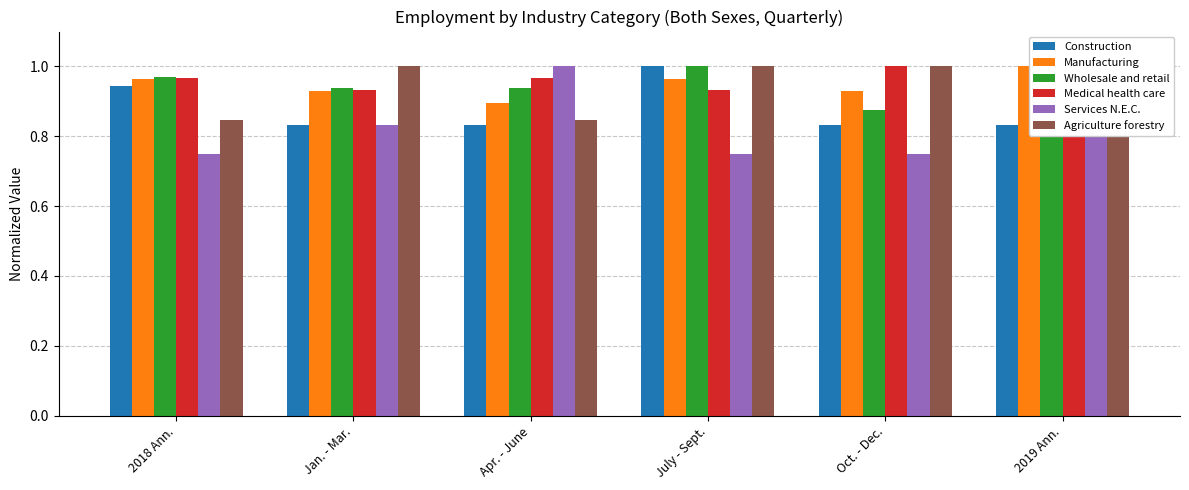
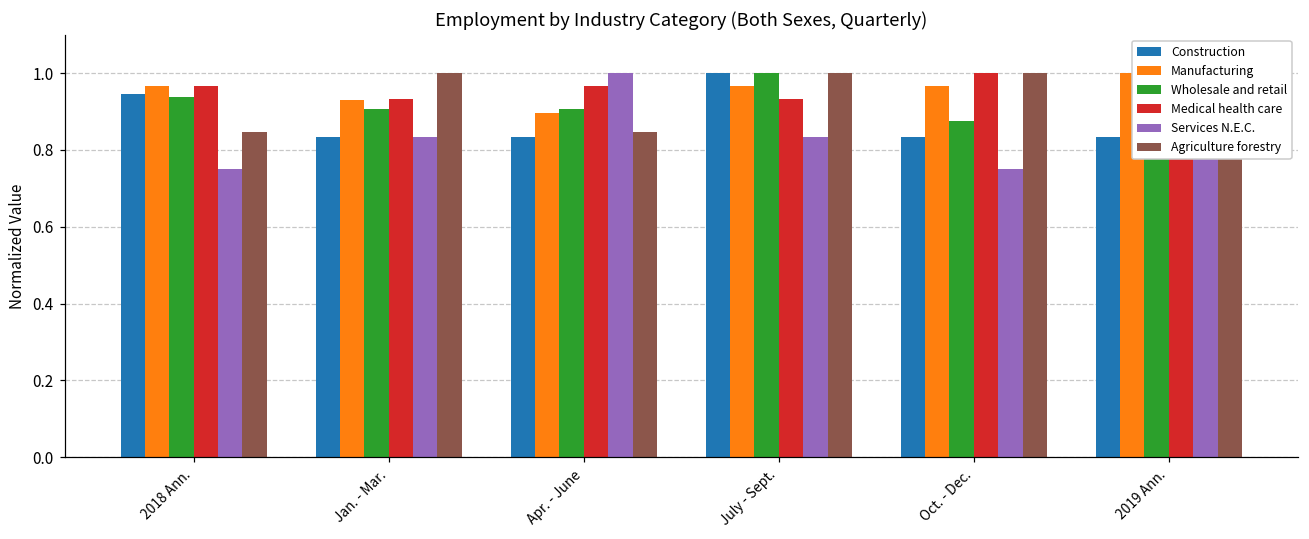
Wholesale and retail, 2018 Ann.: 0.97 -> 0.94
Wholesale and retail, Jan. - Mar.: 0.94 -> 0.91
Wholesale and retail, Apr. - June: 0.94 -> 0.91
Services N.E.C., July - Sept.: 0.75 -> 0.83
Manufacturing, Oct. - Dec.: 0.93 -> 0.97
